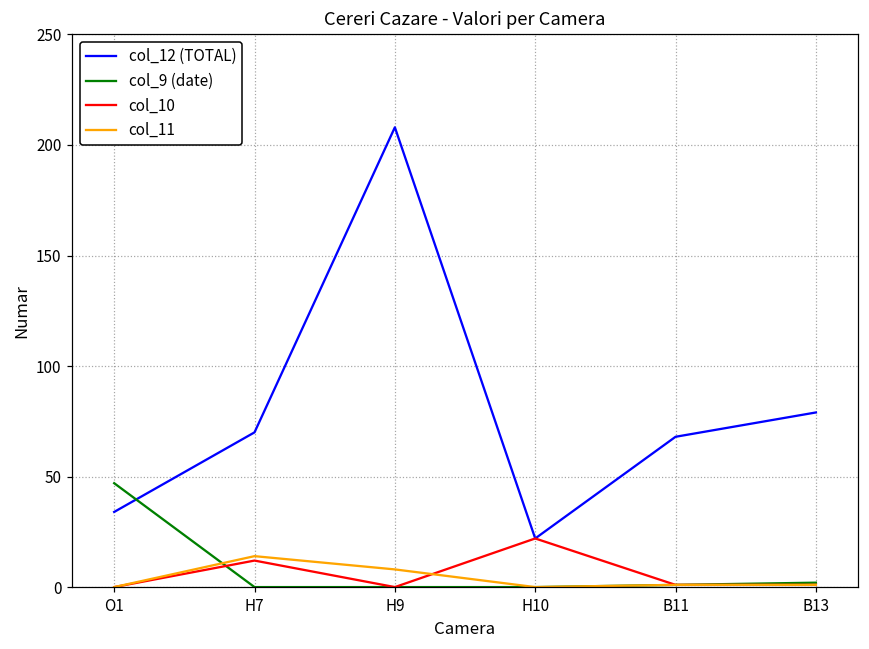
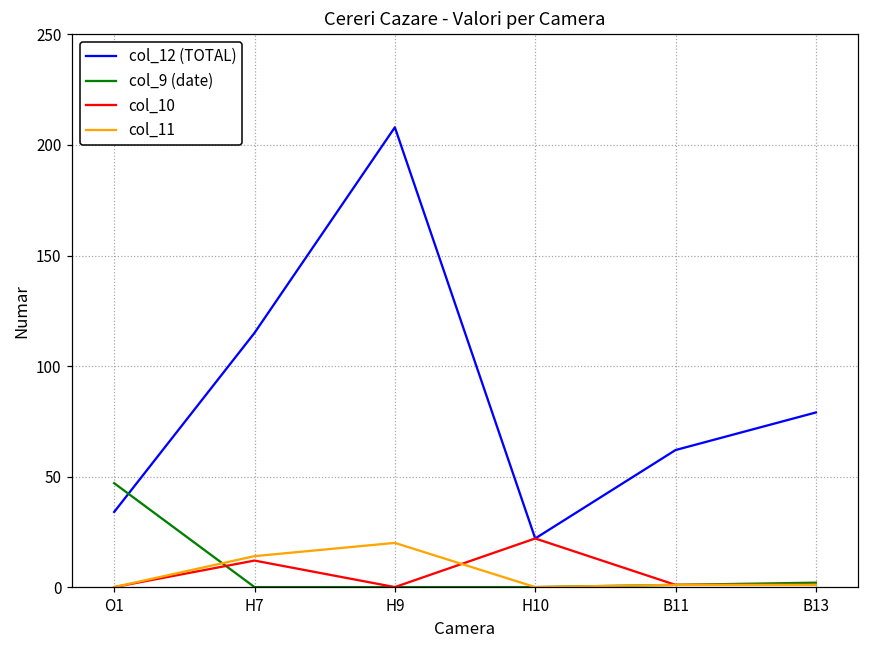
col_12 (TOTAL), H7: 70 -> 115
col_11, H9: 8 -> 20
col_12 (TOTAL), B11: 68 -> 62
